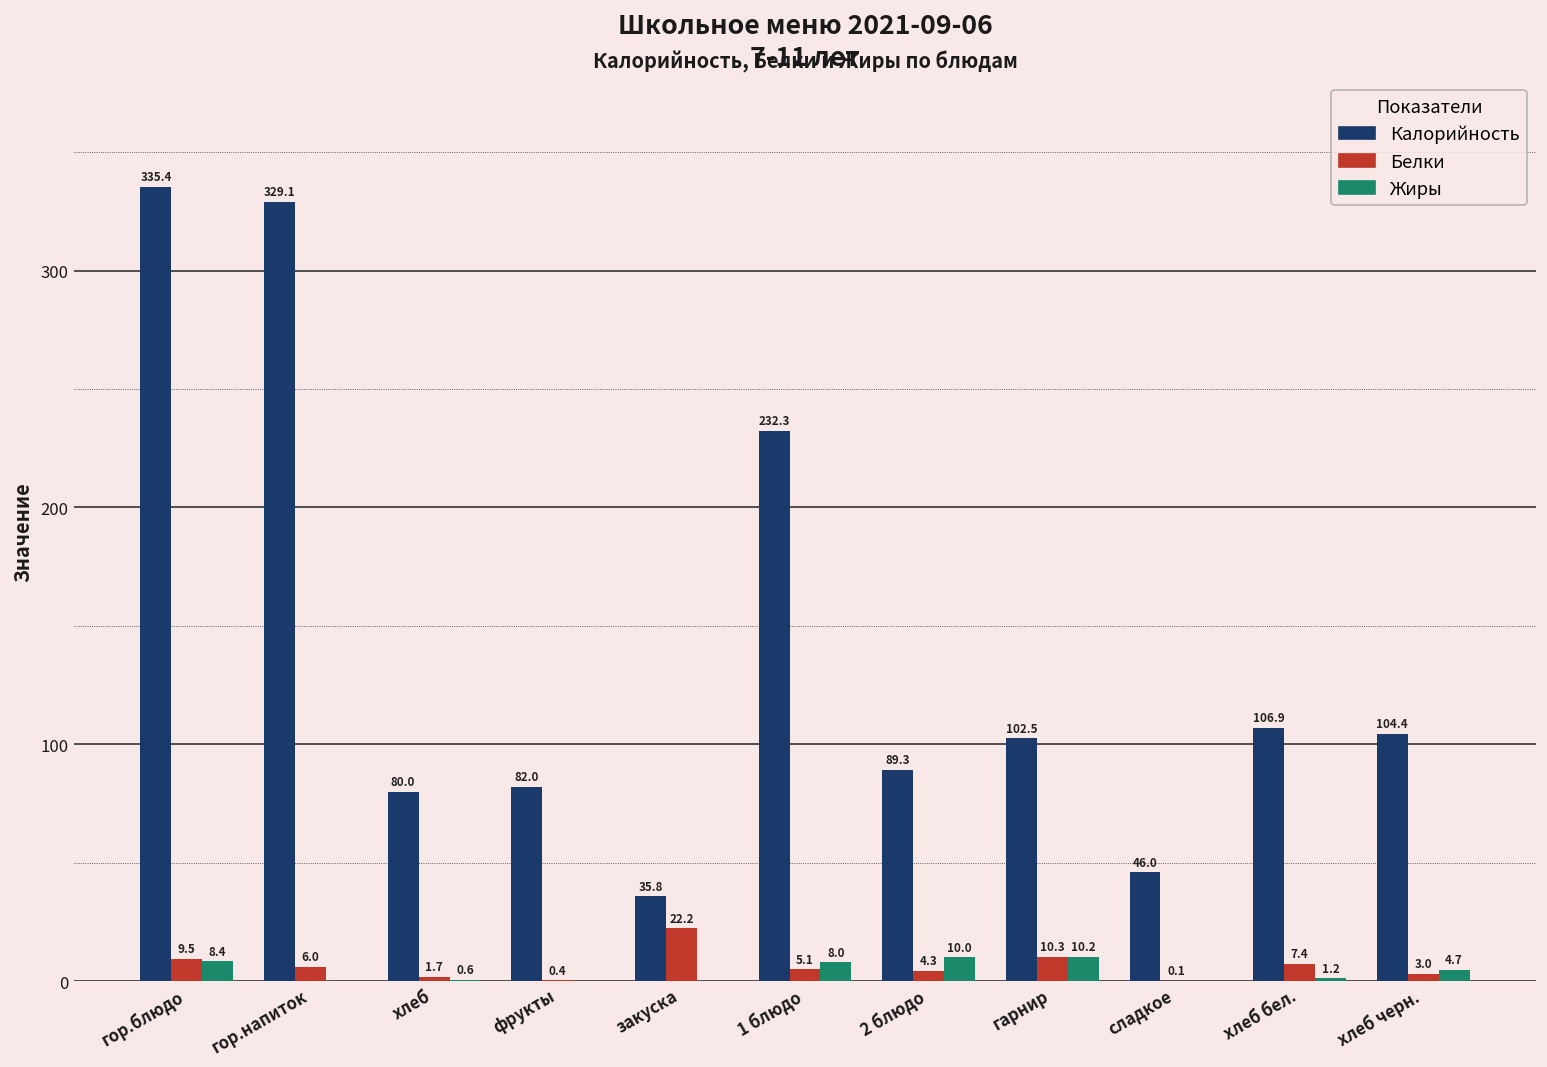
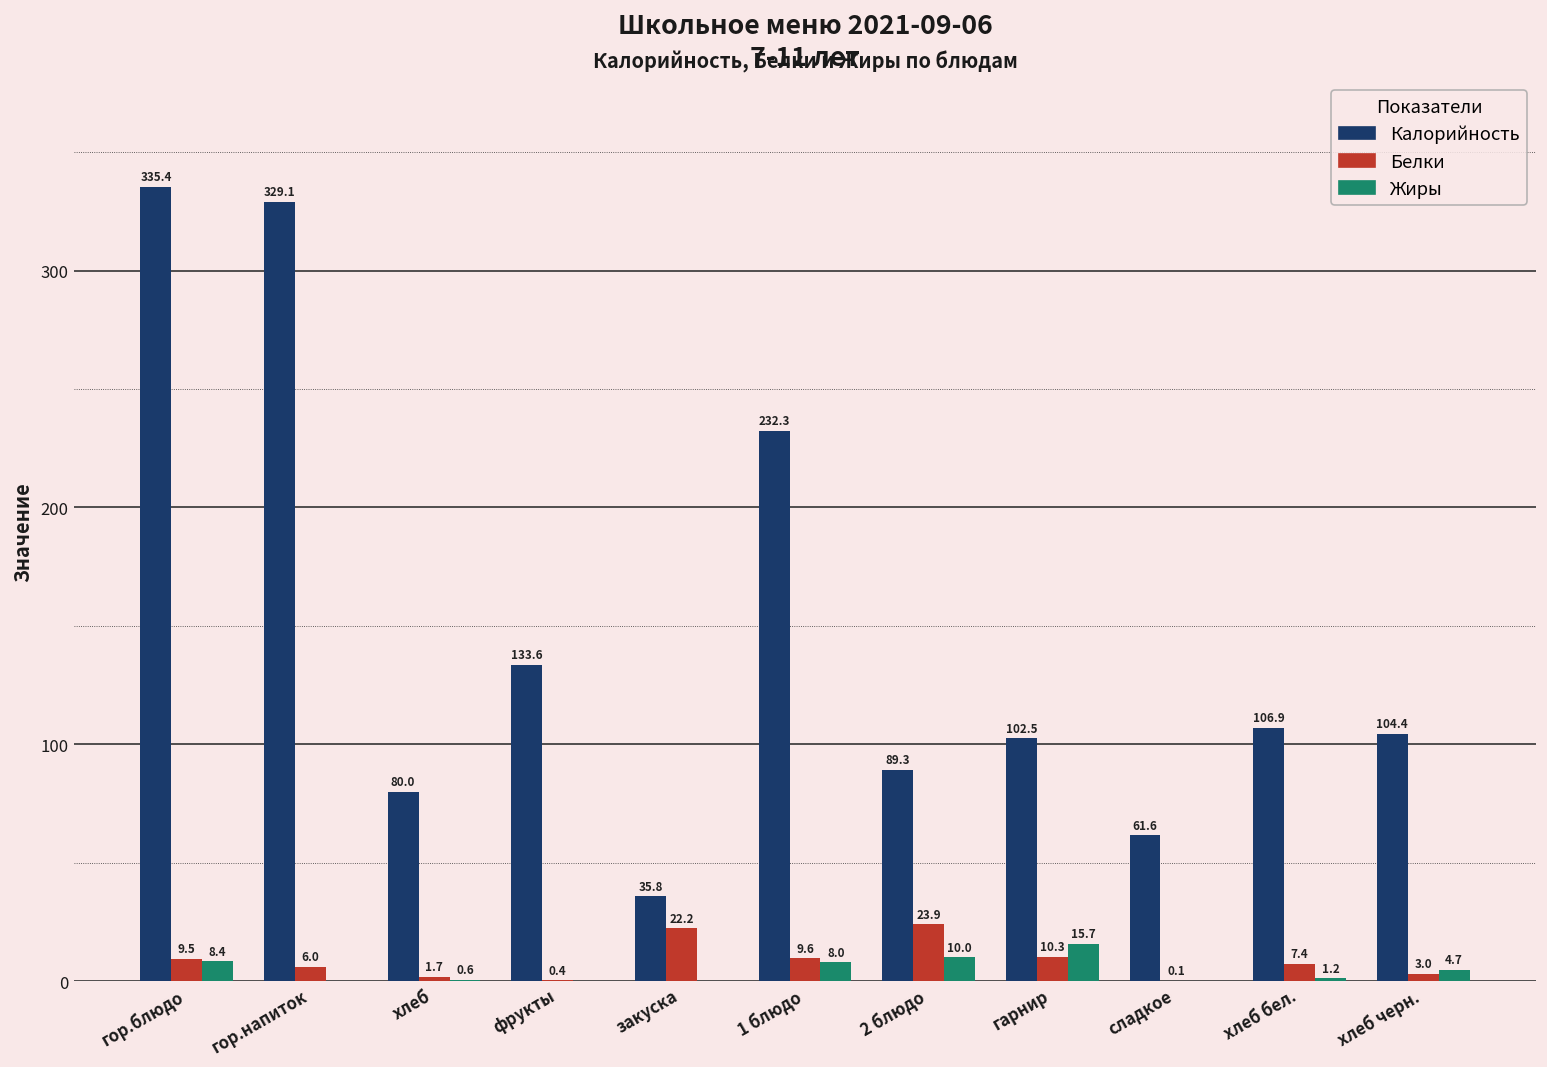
Калорийность, фрукты: 82.0 -> 133.6
Белки, 1 блюдо: 5.1 -> 9.6
Белки, 2 блюдо: 4.3 -> 23.9
Жиры, гарнир: 10.2 -> 15.7
Калорийность, сладкое: 46.0 -> 61.6
